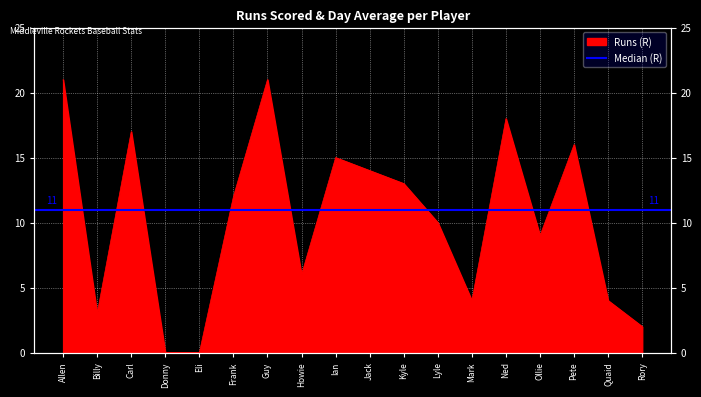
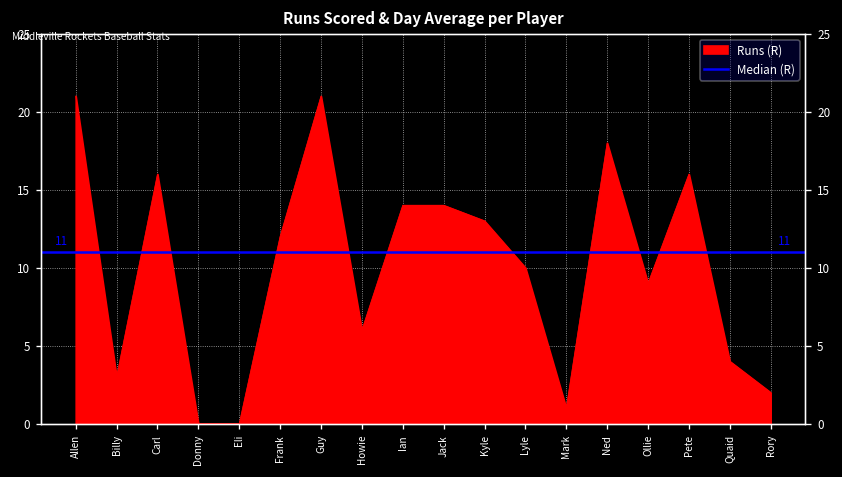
Carl: 17 -> 16
Ian: 15 -> 14
Mark: 4 -> 1
